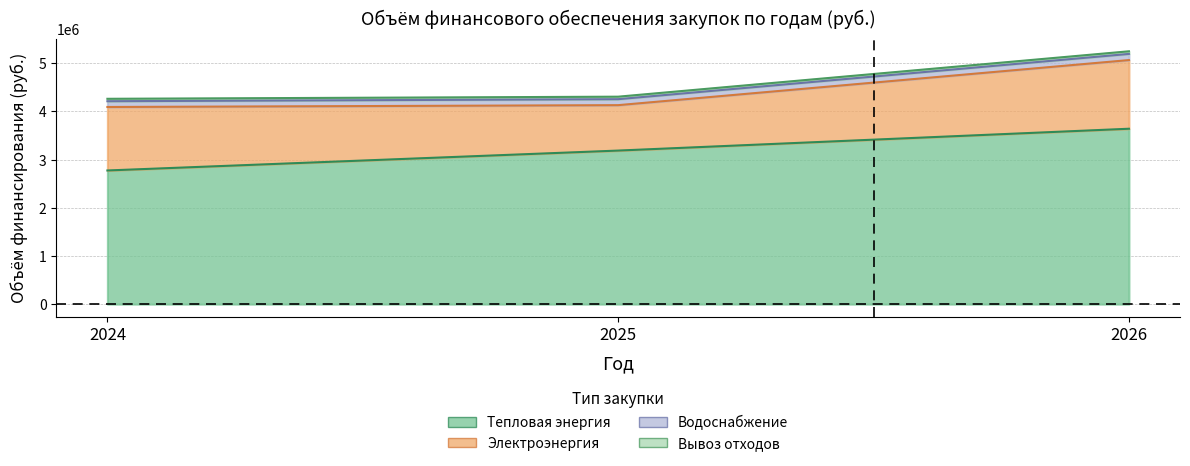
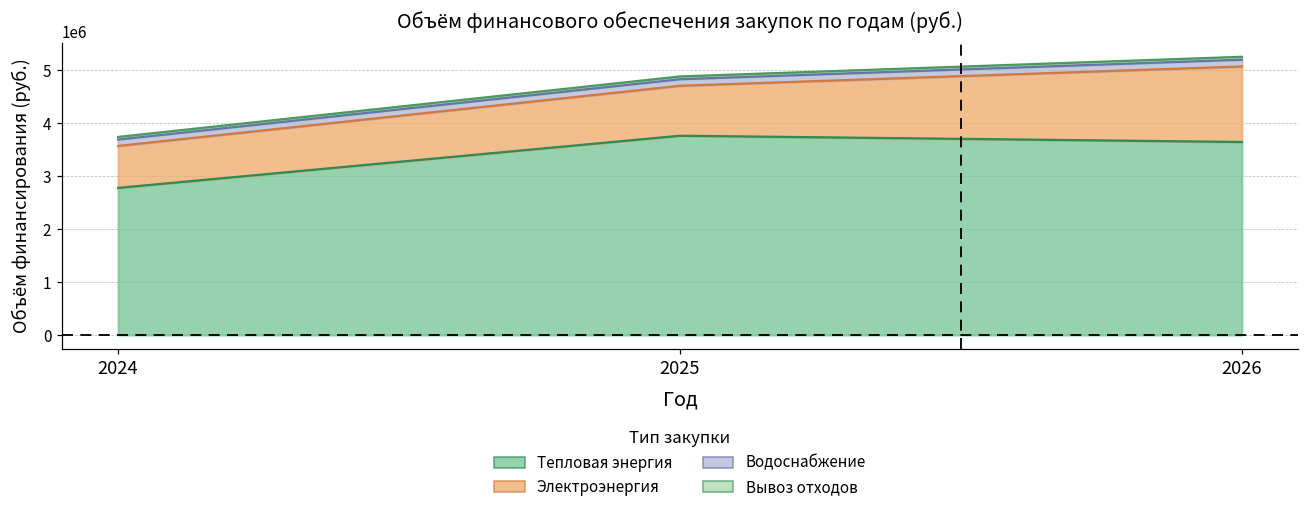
Электроэнергия, 2024: 1300000 -> 800000
Тепловая энергия, 2025: 3200000 -> 3800000
